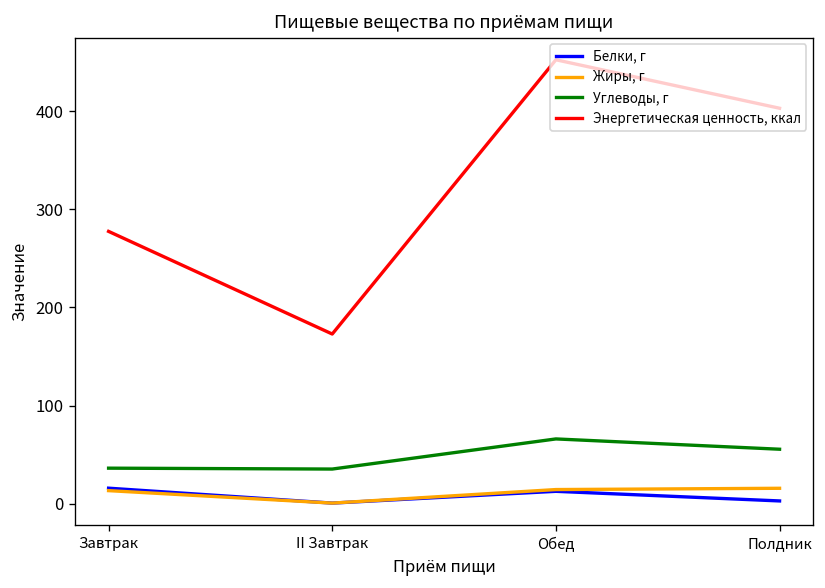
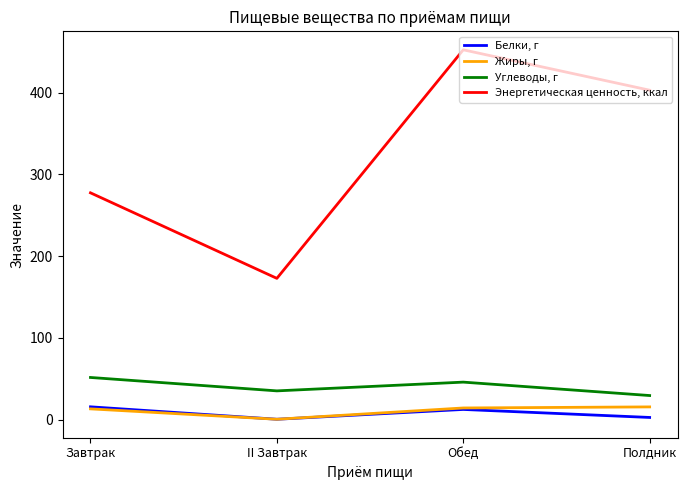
Углеводы, г, Завтрак: 40 -> 50
Углеводы, г, Обед: 70 -> 50
Углеводы, г, Полдник: 60 -> 30
